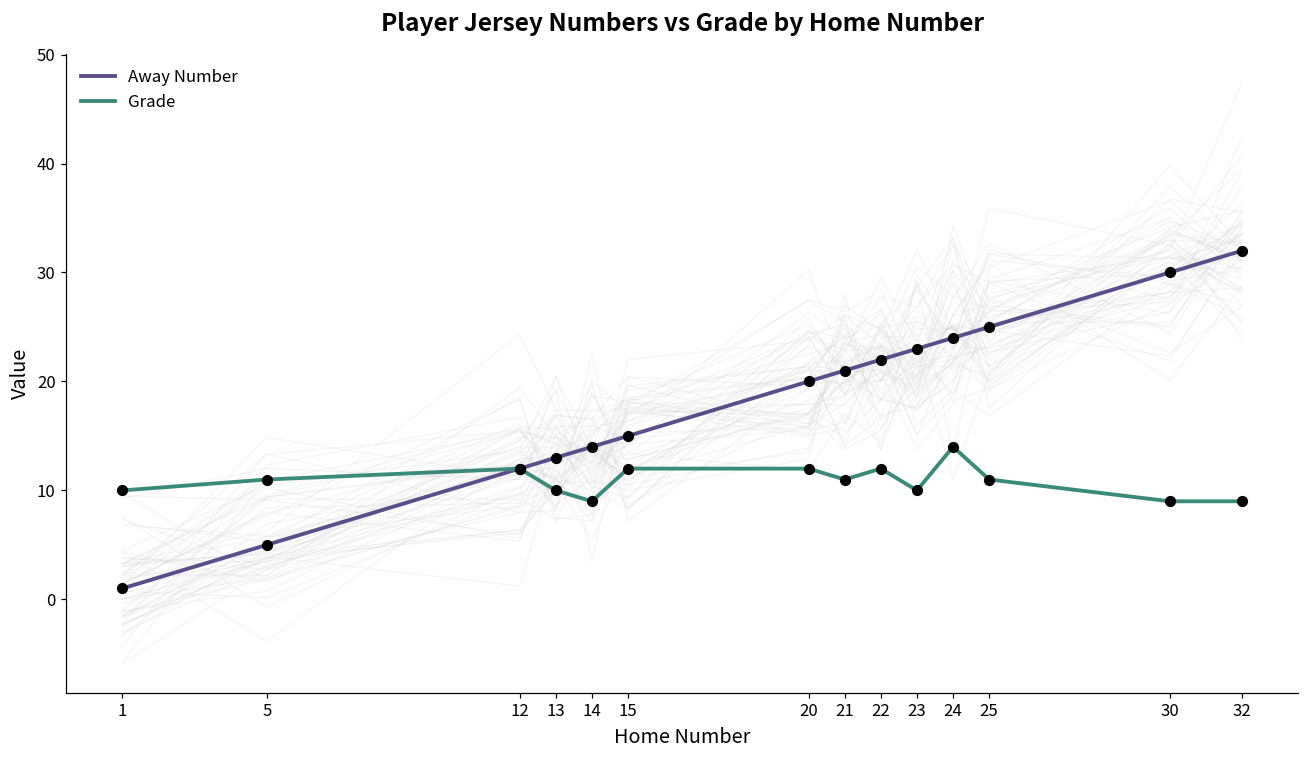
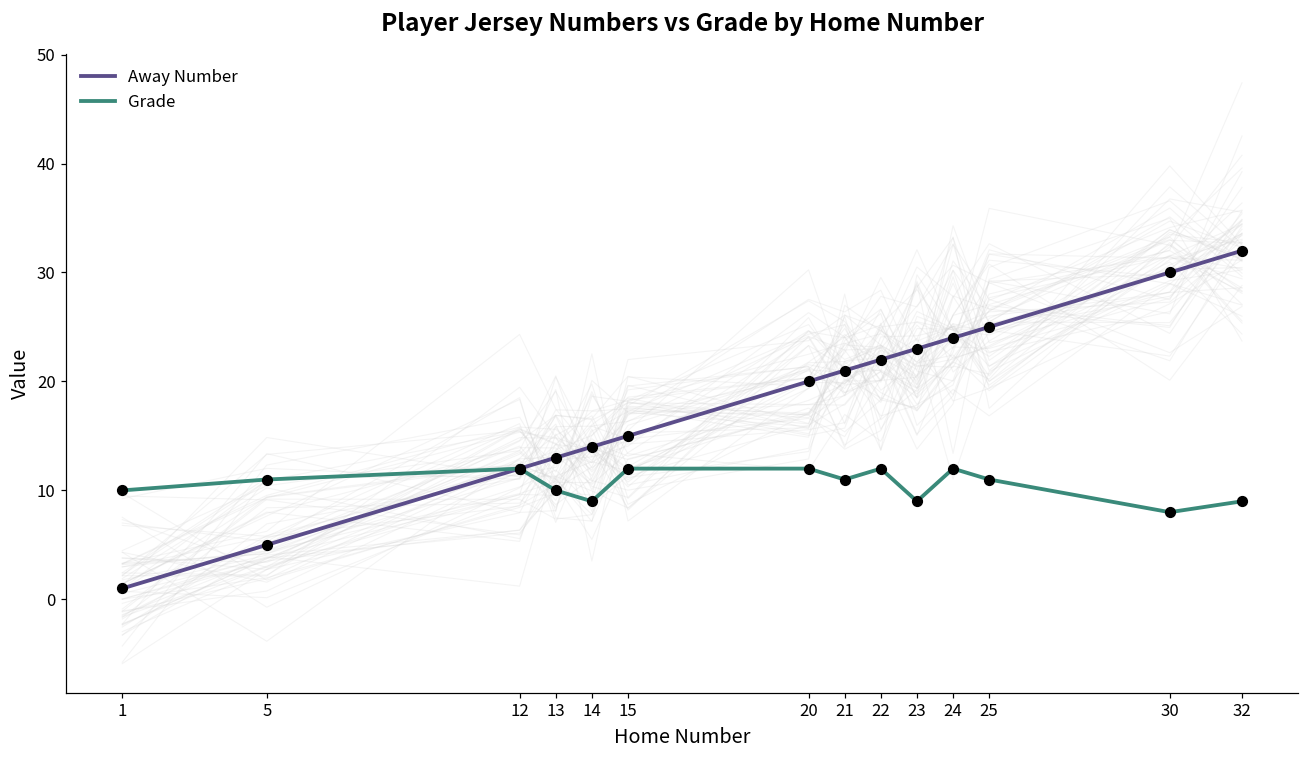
Grade, 23: 10 -> 9
Grade, 24: 14 -> 12
Grade, 30: 9 -> 8
